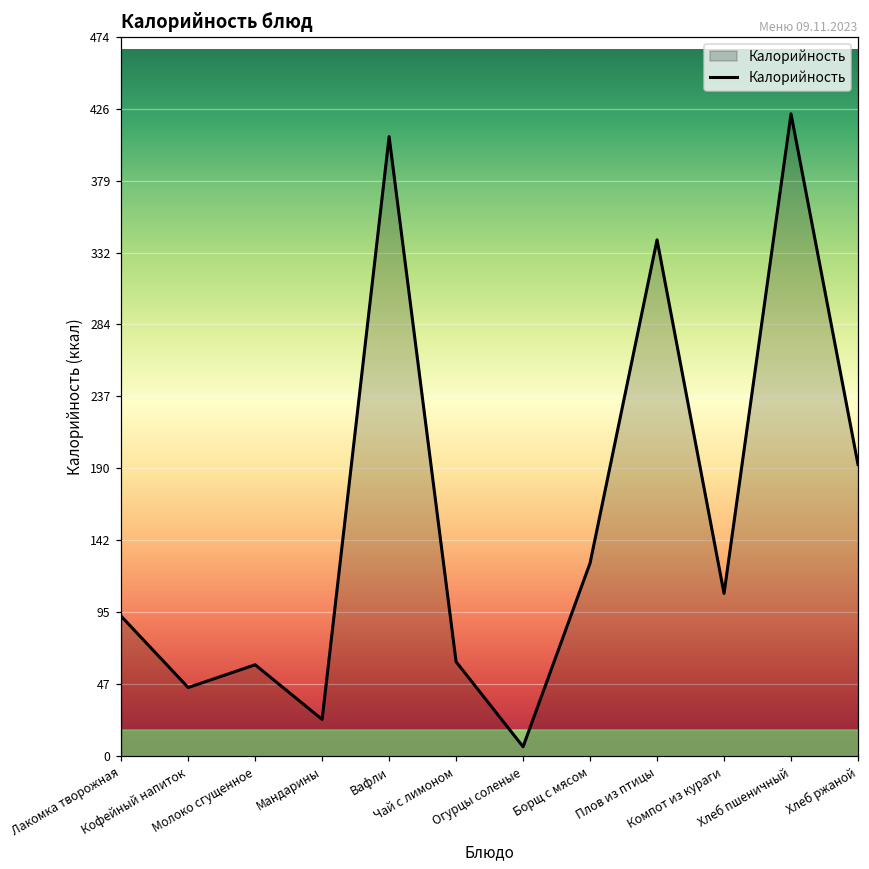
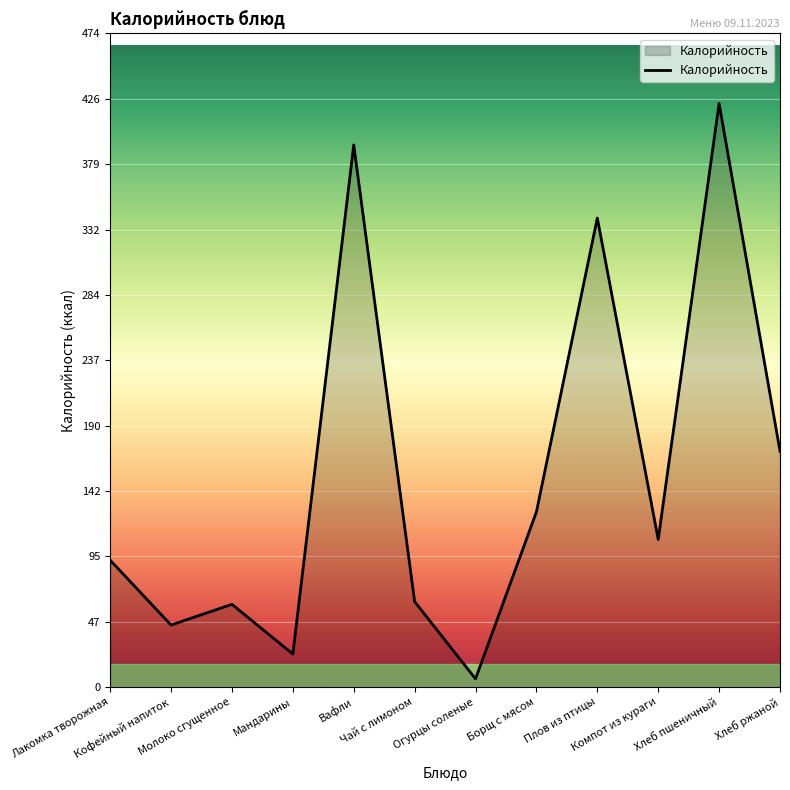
Вафли: 408 -> 393
Хлеб ржаной: 192 -> 171
